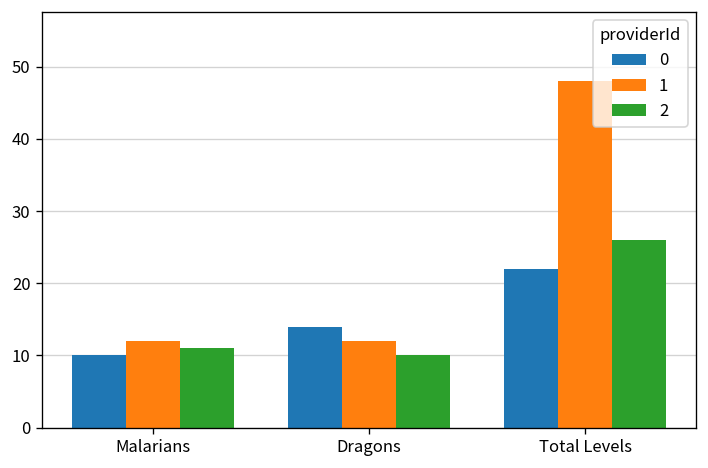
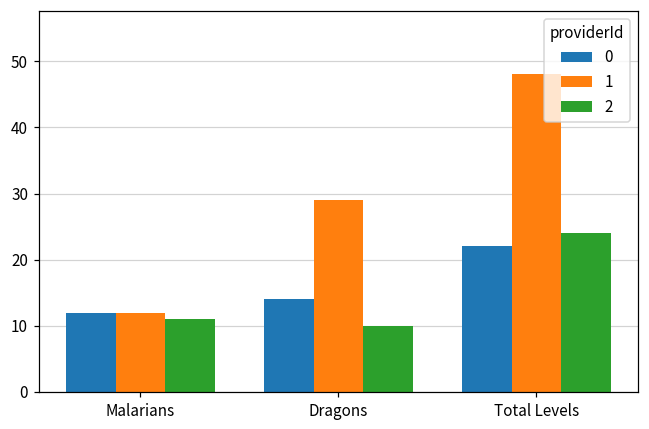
0, Malarians: 10 -> 12
1, Dragons: 12 -> 29
2, Total Levels: 26 -> 24
